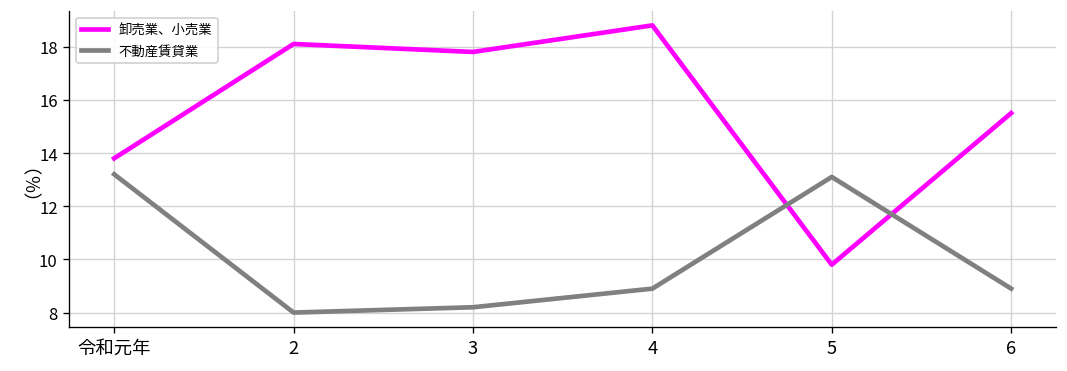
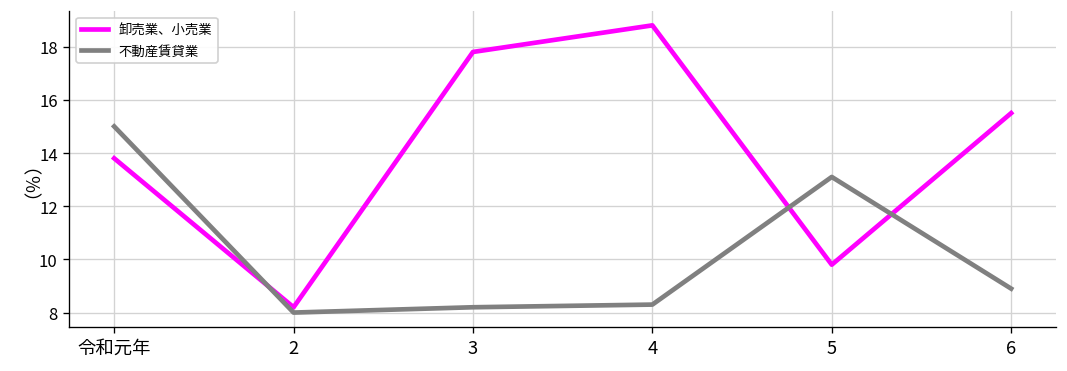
不動産賃貸業, 令和元年: 13.2 -> 15.0
卸売業、小売業, 2: 18.1 -> 8.2
不動産賃貸業, 4: 8.9 -> 8.3
